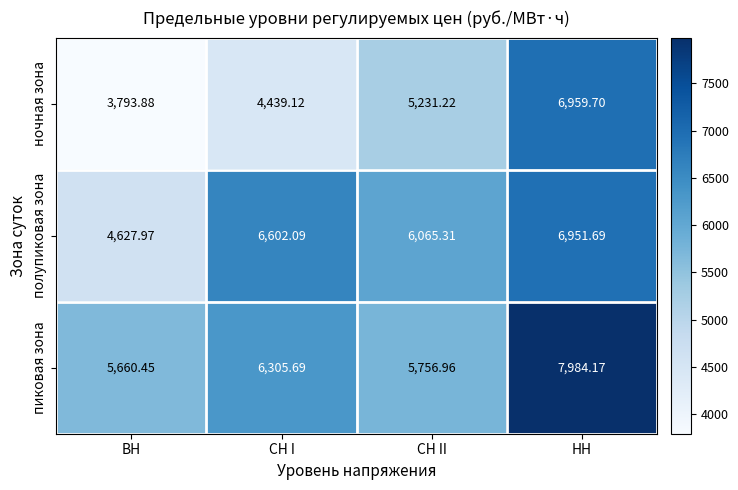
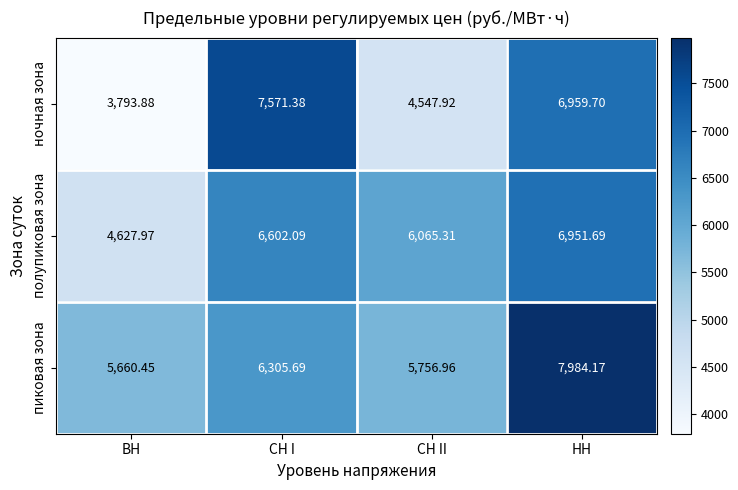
ночная зона, СН I: 4,439.12 -> 7,571.38
ночная зона, СН II: 5,231.22 -> 4,547.92
